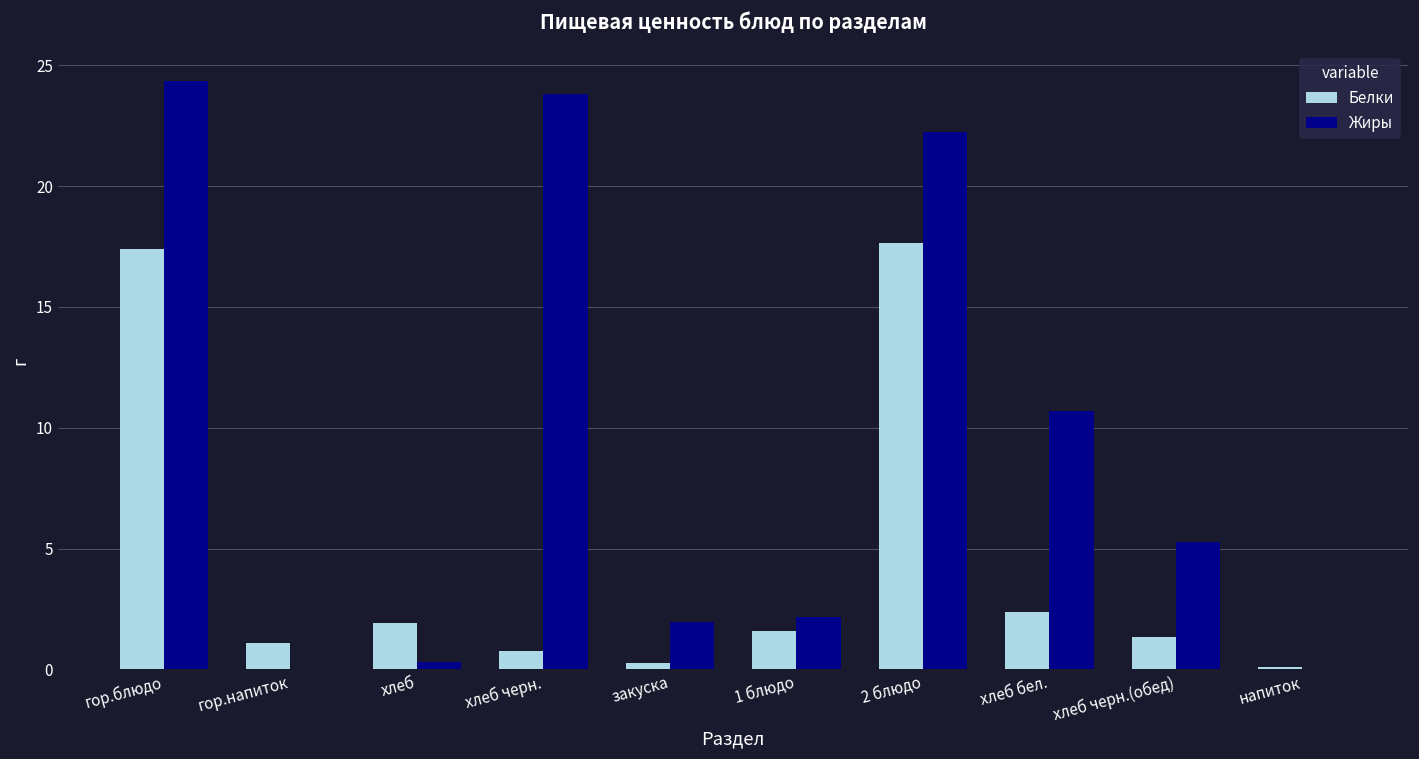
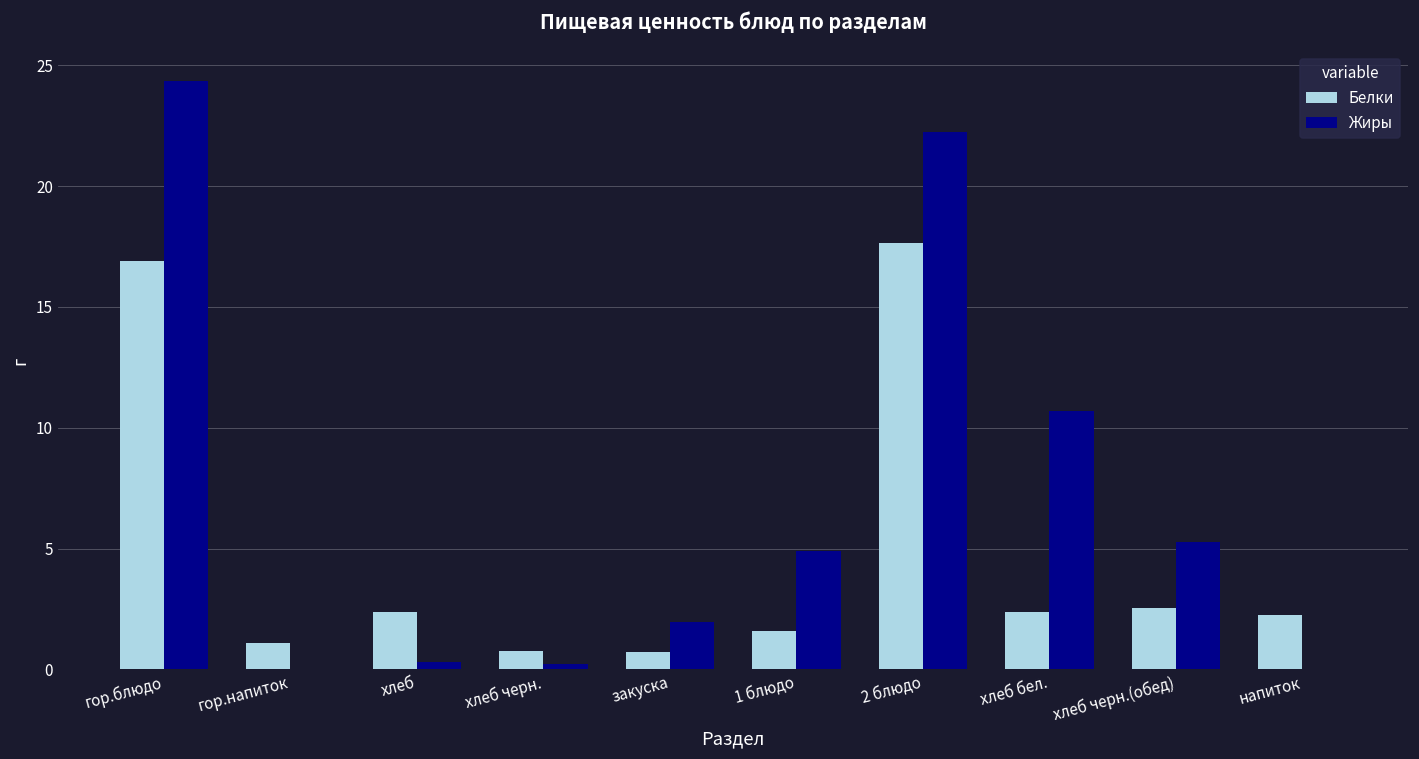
Белки, гор.блюдо: 17.4 -> 16.9
Белки, хлеб: 1.9 -> 2.4
Жиры, хлеб черн.: 23.8 -> 0.2
Белки, закуска: 0.3 -> 0.7
Жиры, 1 блюдо: 2.2 -> 4.9
Белки, хлеб черн.(обед): 1.3 -> 2.5
Белки, напиток: 0.1 -> 2.2
